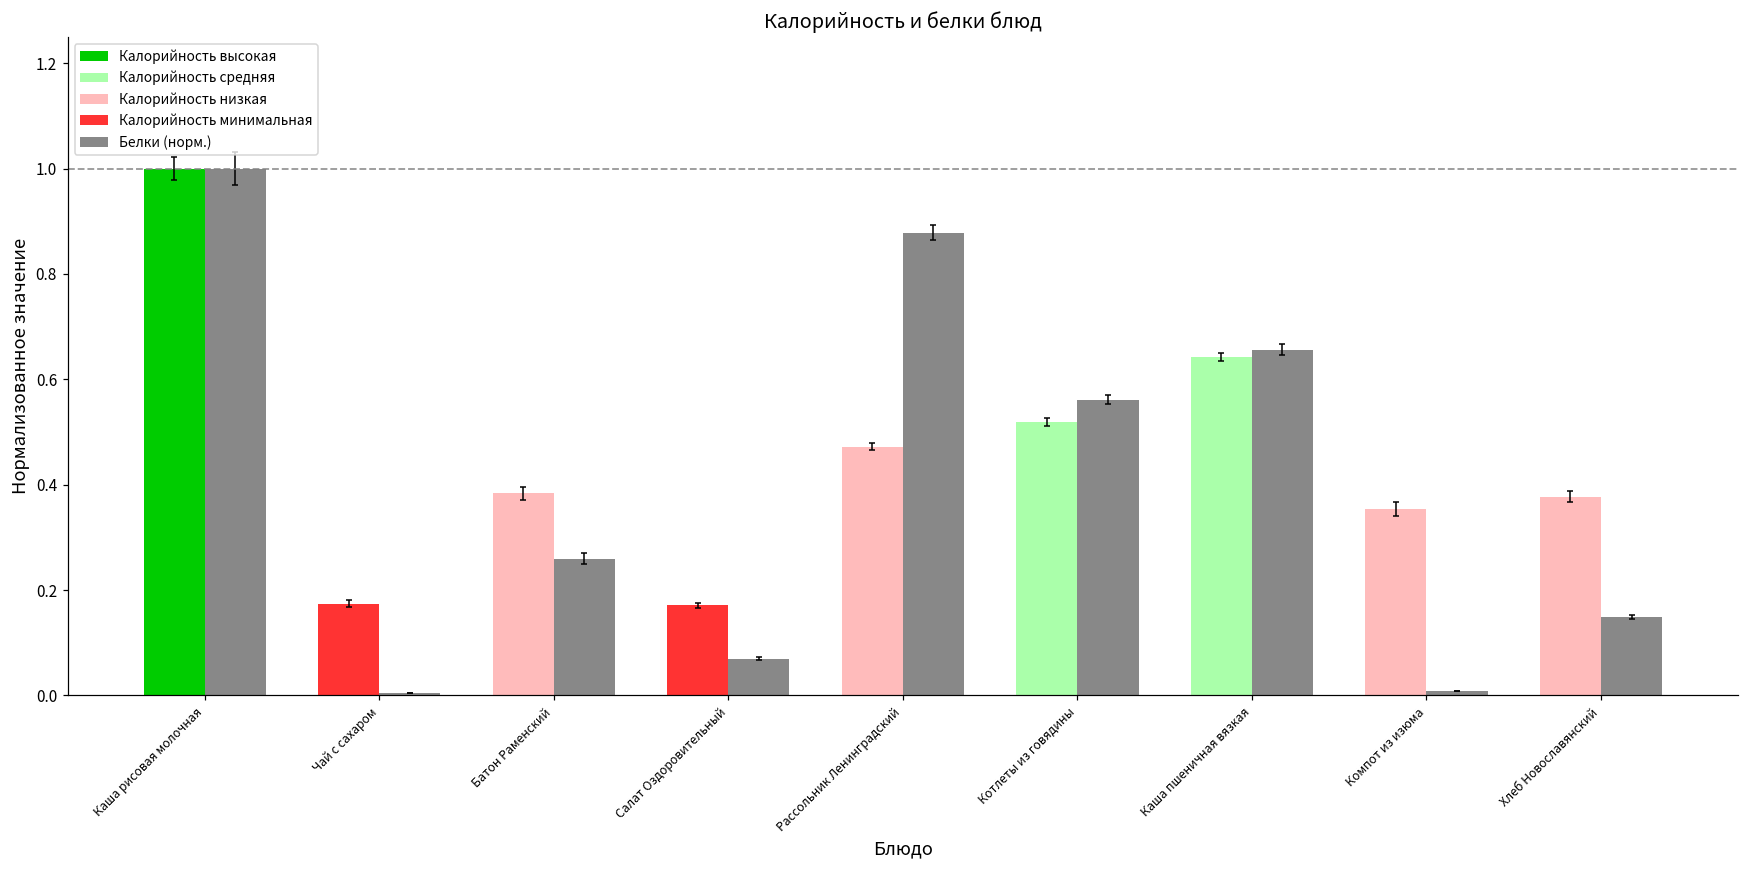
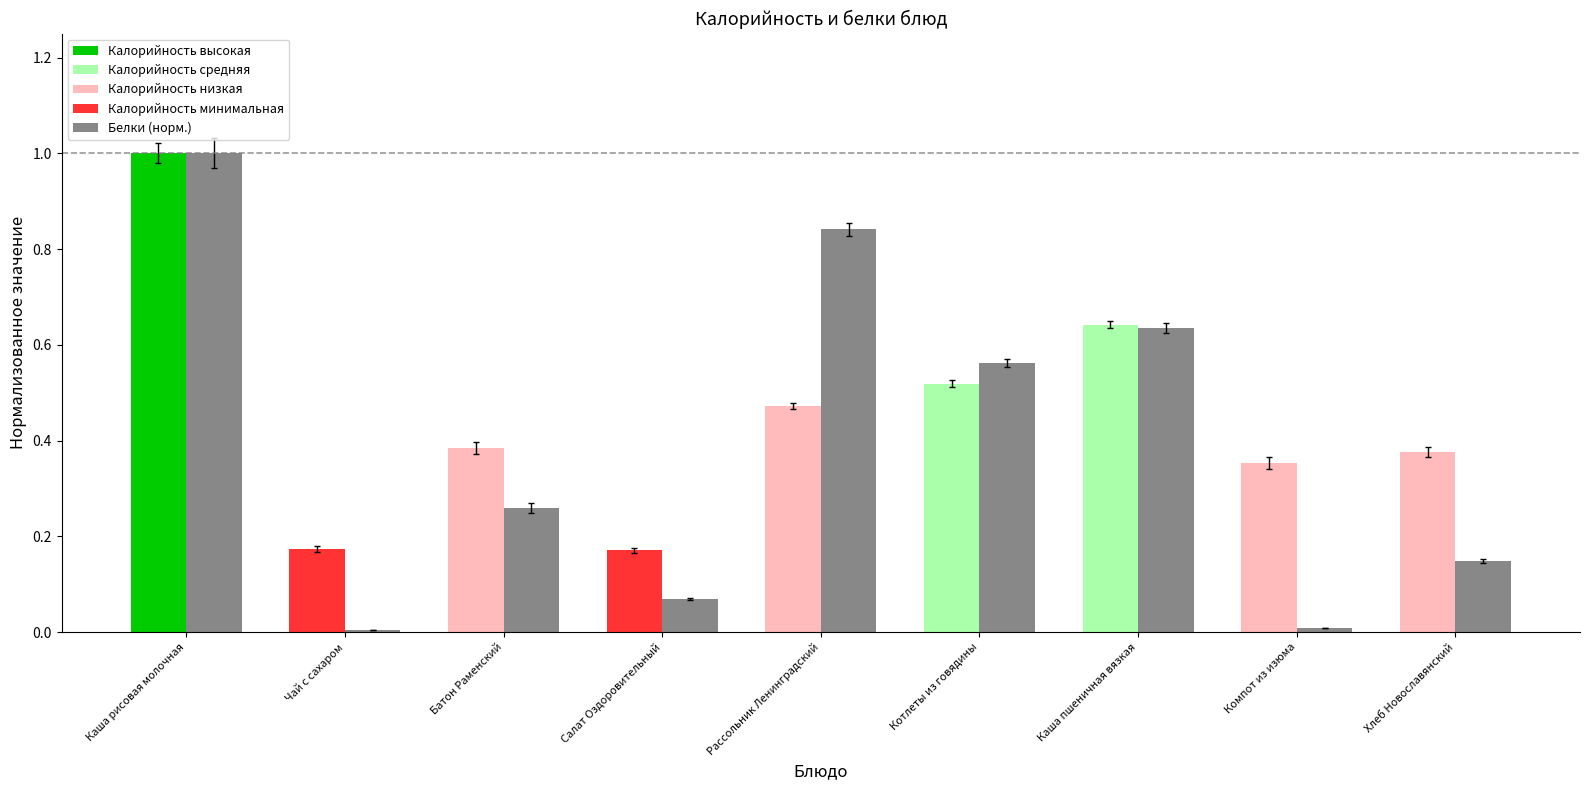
Белки (норм.), Рассольник Ленинградский: 0.88 -> 0.84
Белки (норм.), Каша пшеничная вязкая: 0.66 -> 0.64
